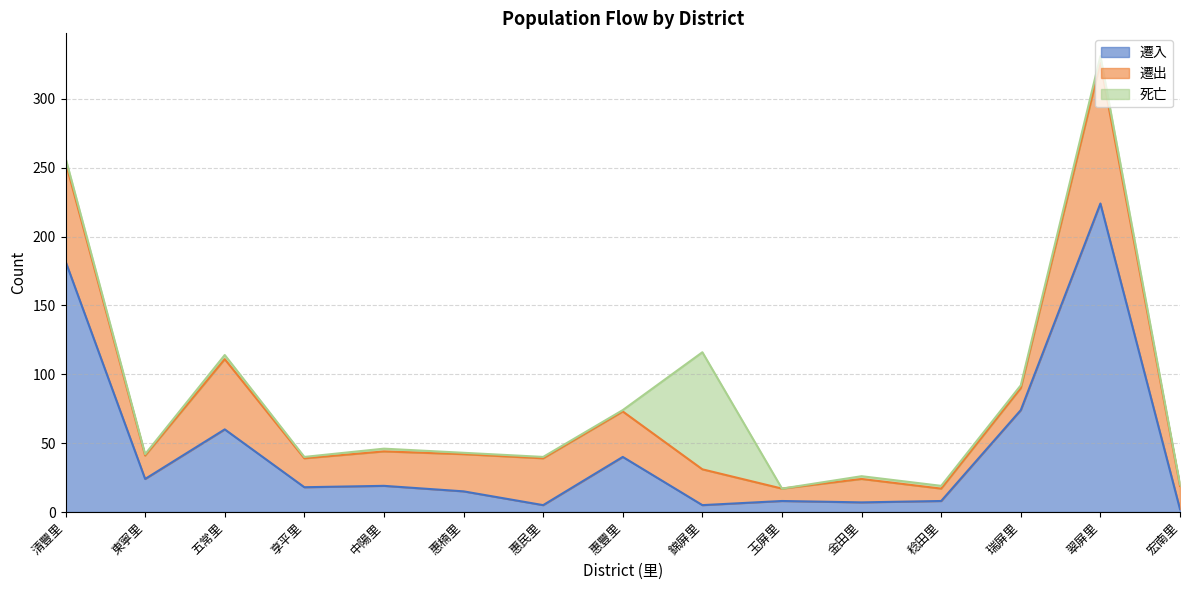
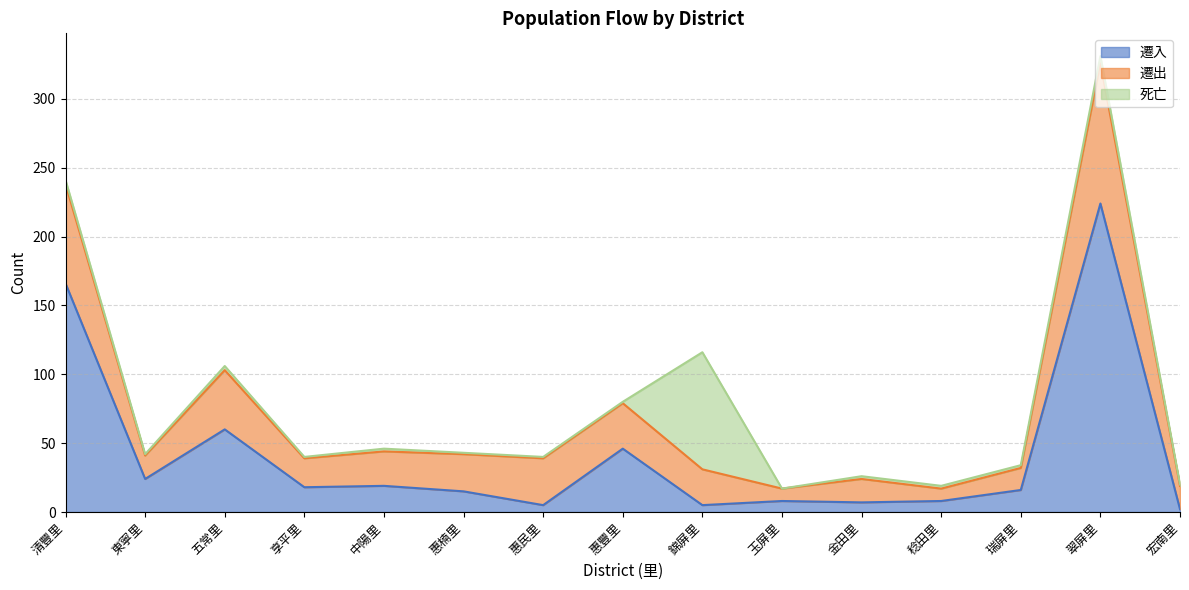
遷入, 清豐里: 182 -> 166
遷出, 五常里: 51 -> 43
遷入, 惠豐里: 40 -> 46
遷入, 瑞屏里: 74 -> 16
